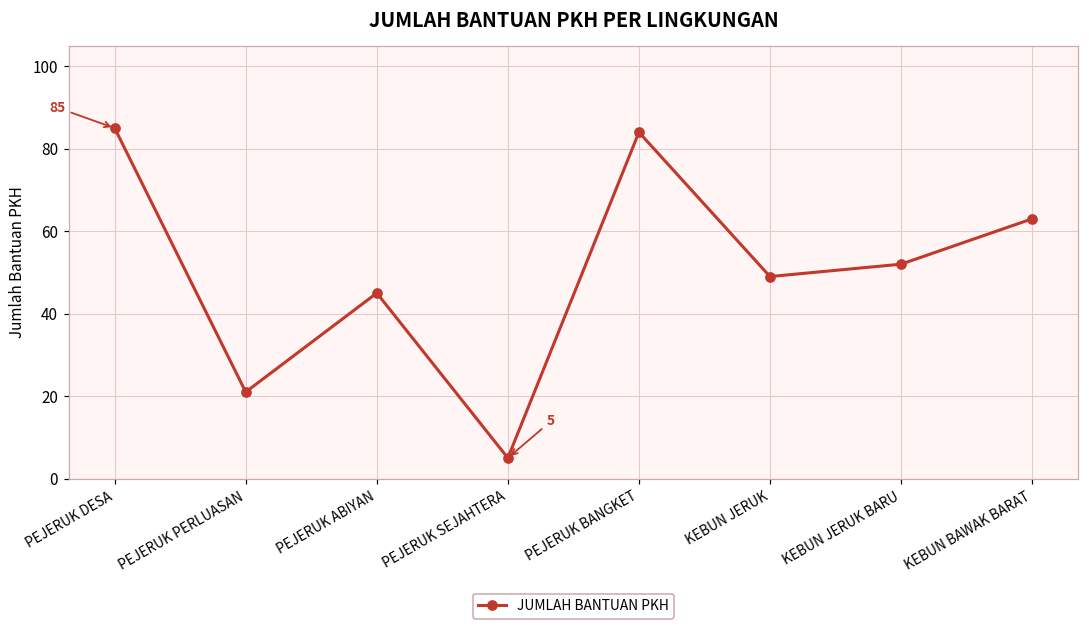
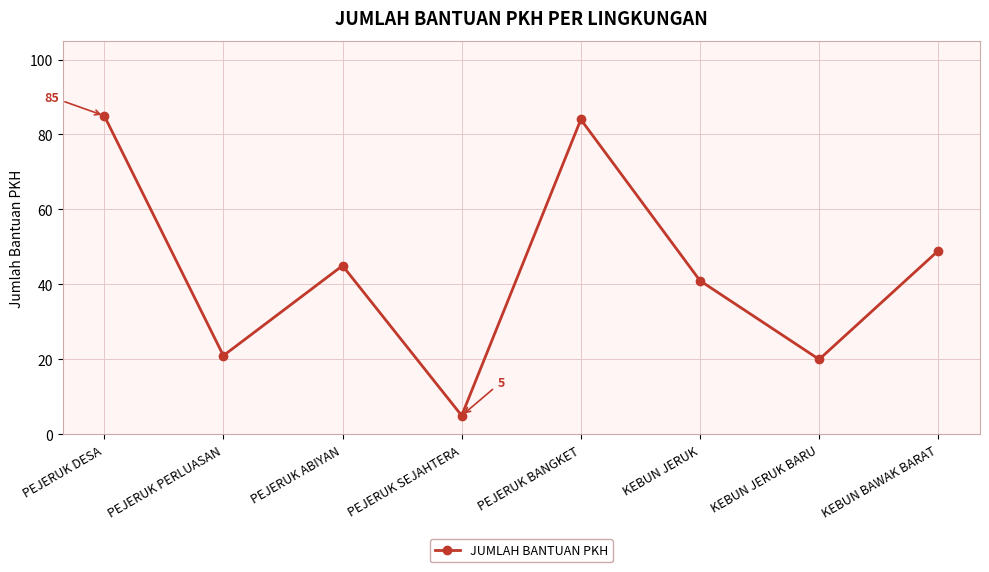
KEBUN JERUK: 49 -> 41
KEBUN JERUK BARU: 52 -> 20
KEBUN BAWAK BARAT: 63 -> 49
